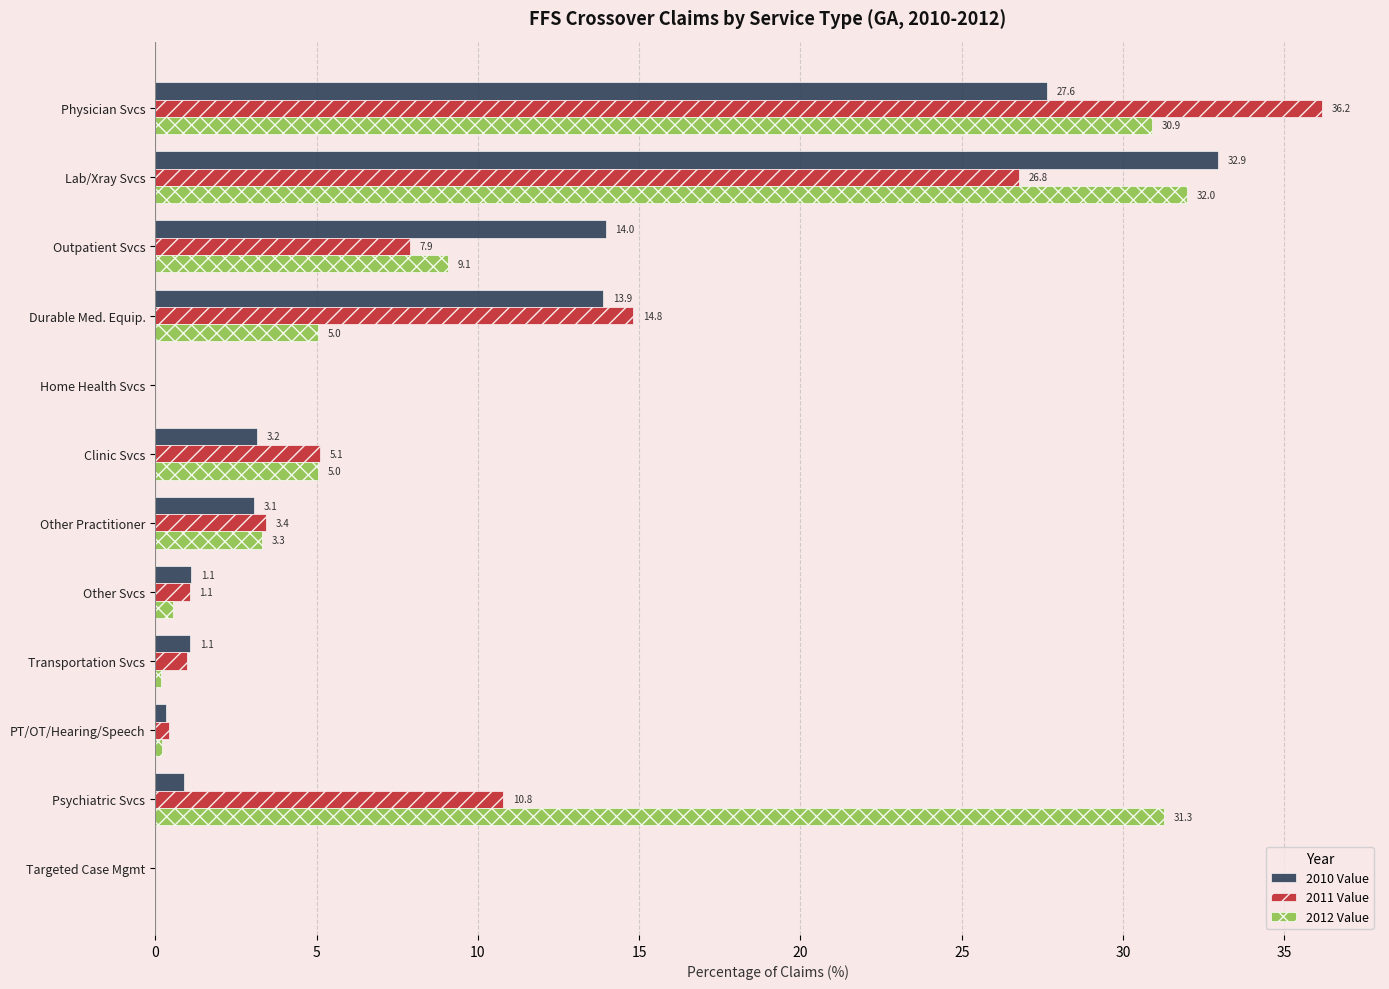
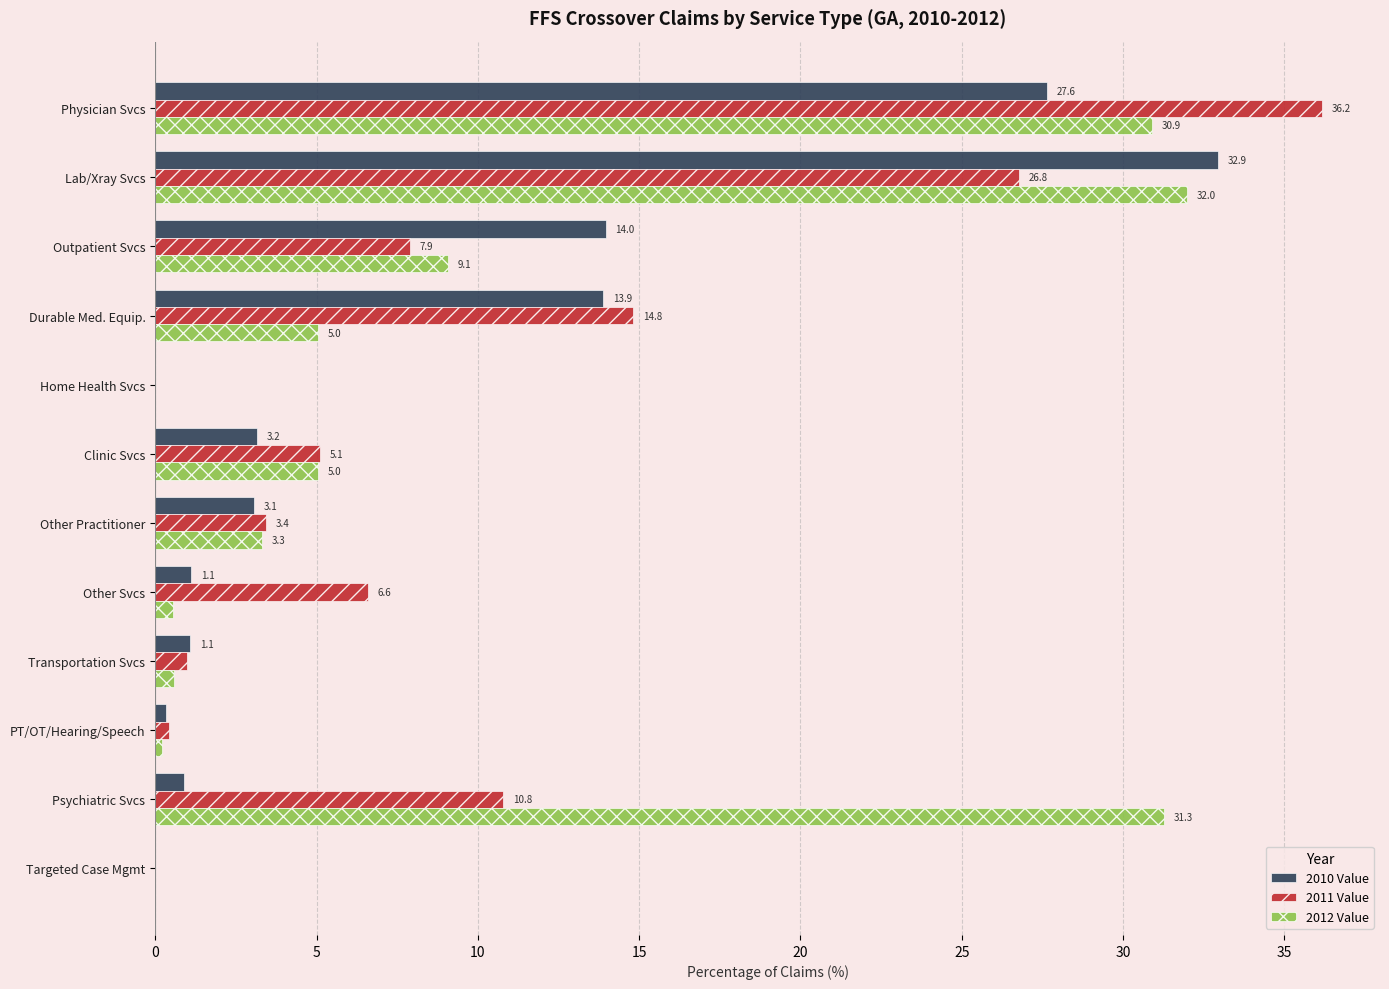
2011 Value, Other Svcs: 1.1 -> 6.6
2012 Value, Transportation Svcs: 0.2 -> 0.6
